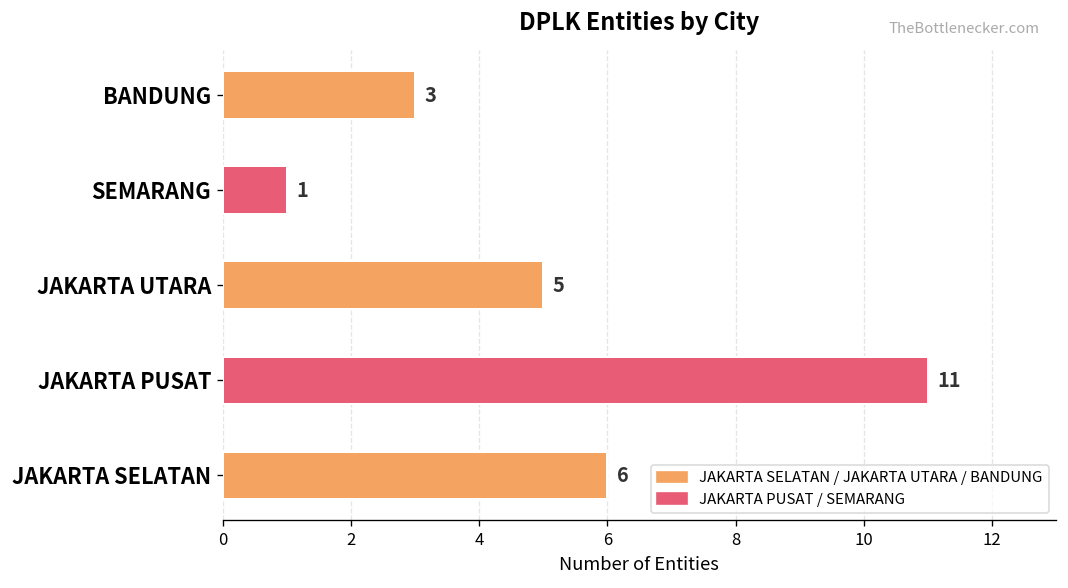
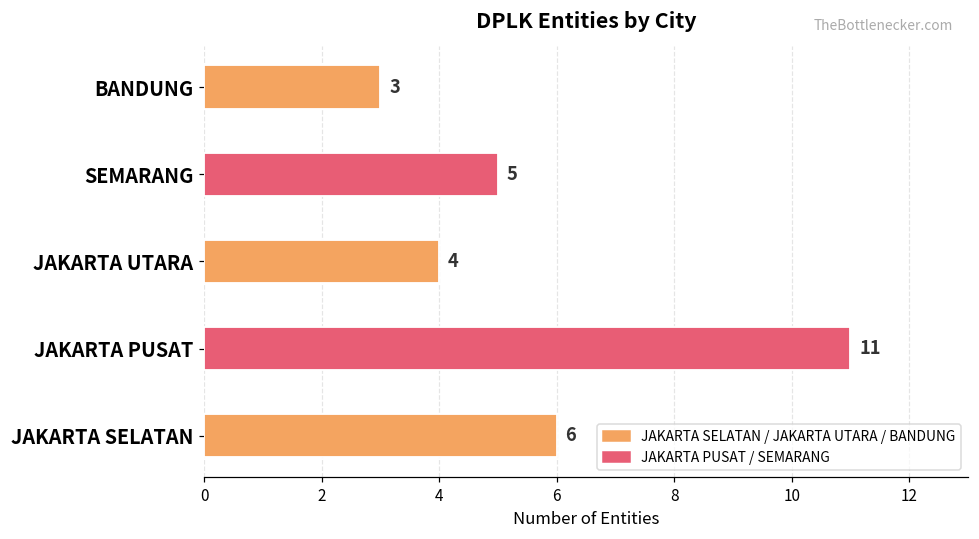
SEMARANG: 1 -> 5
JAKARTA UTARA: 5 -> 4
